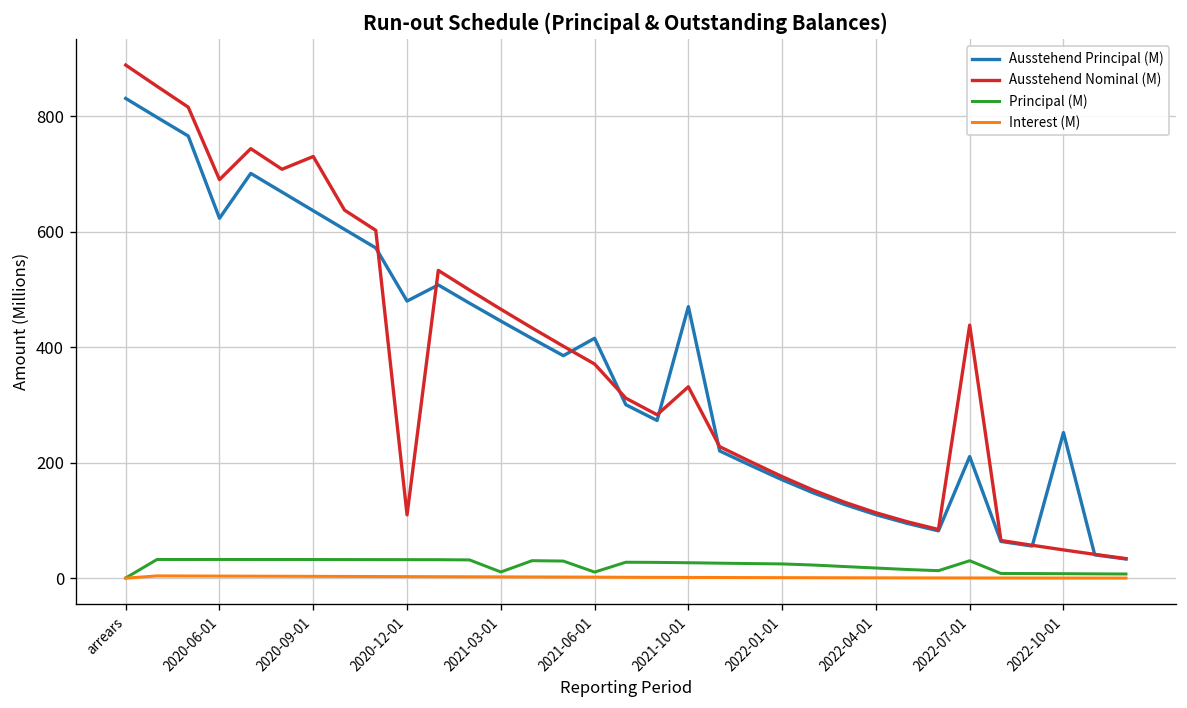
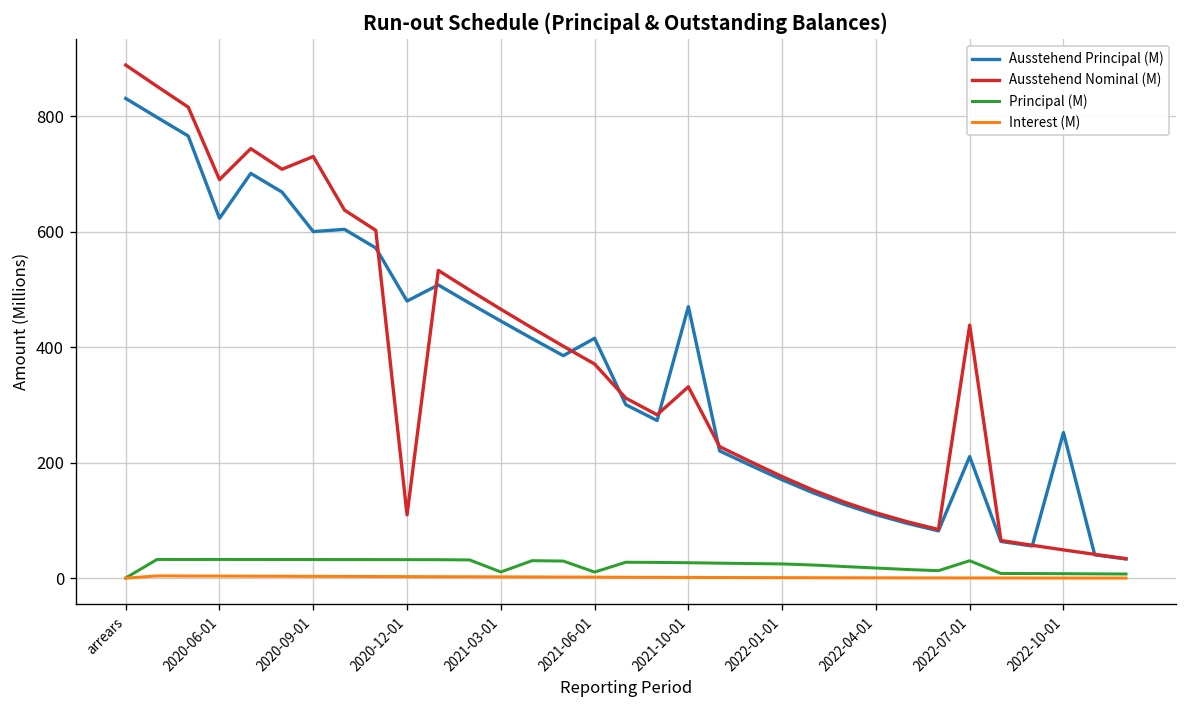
Ausstehend Principal (M), 2020-09-01: 640 -> 600
